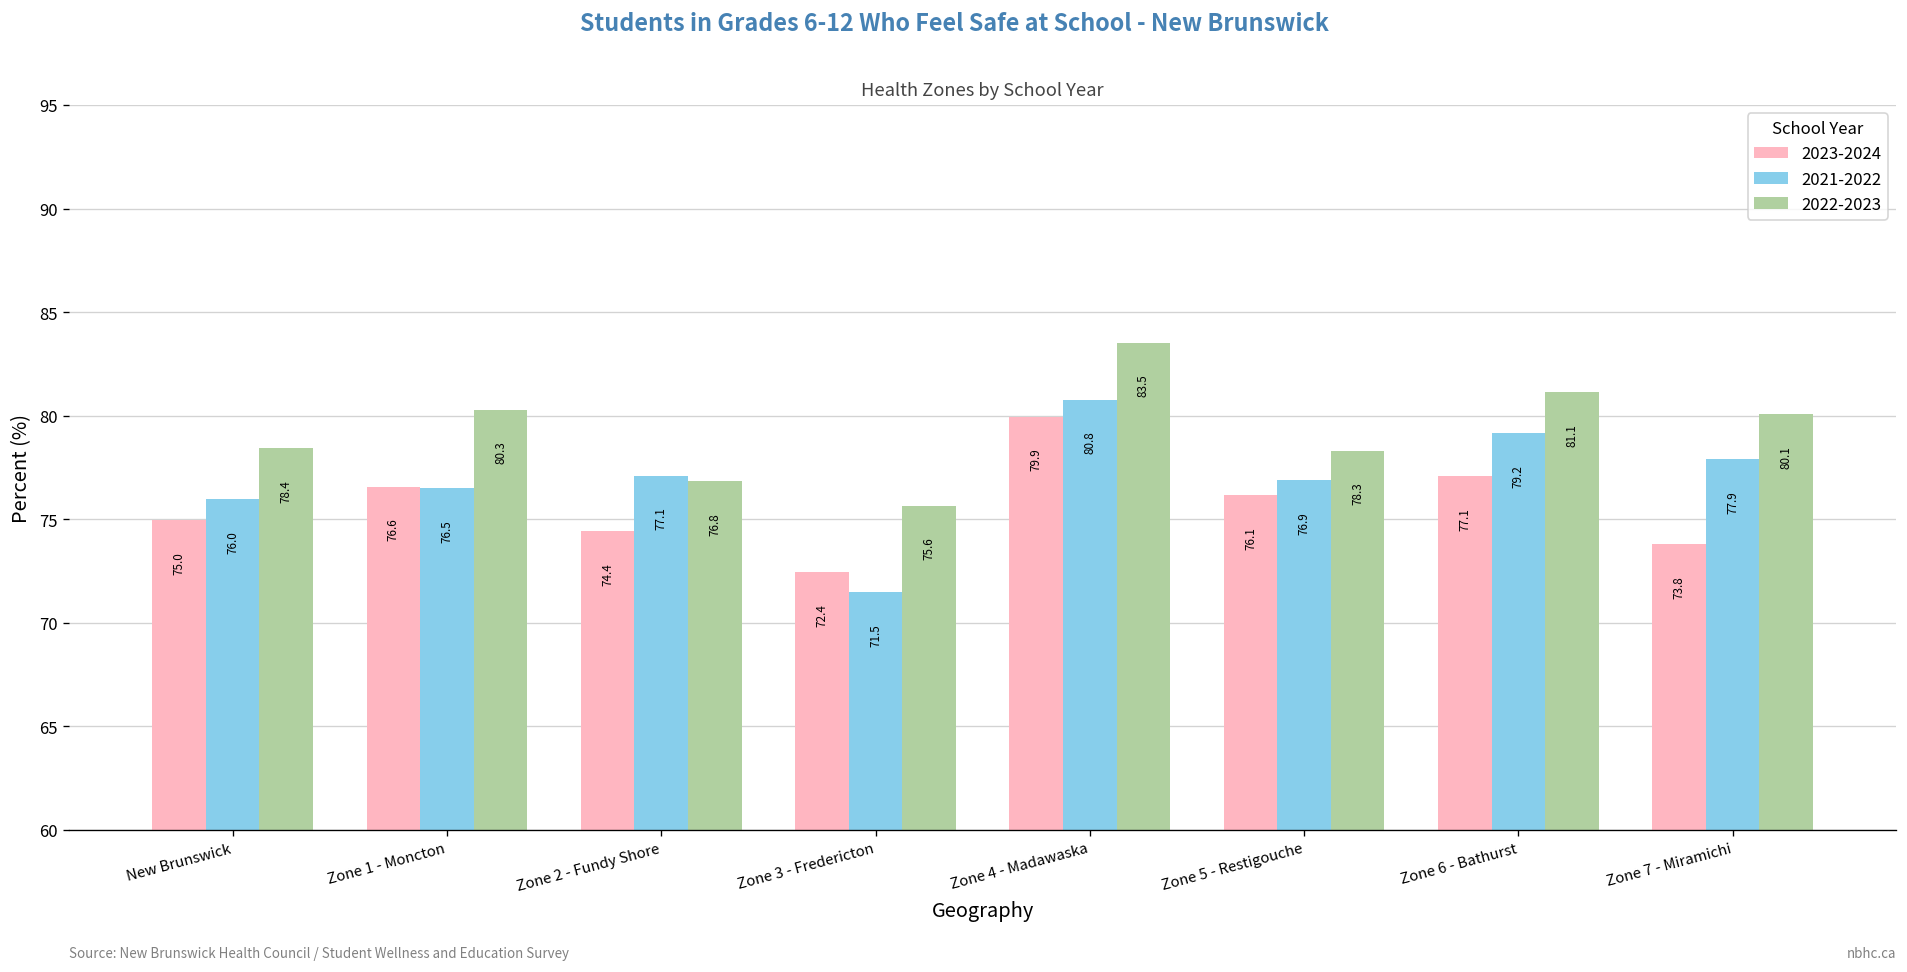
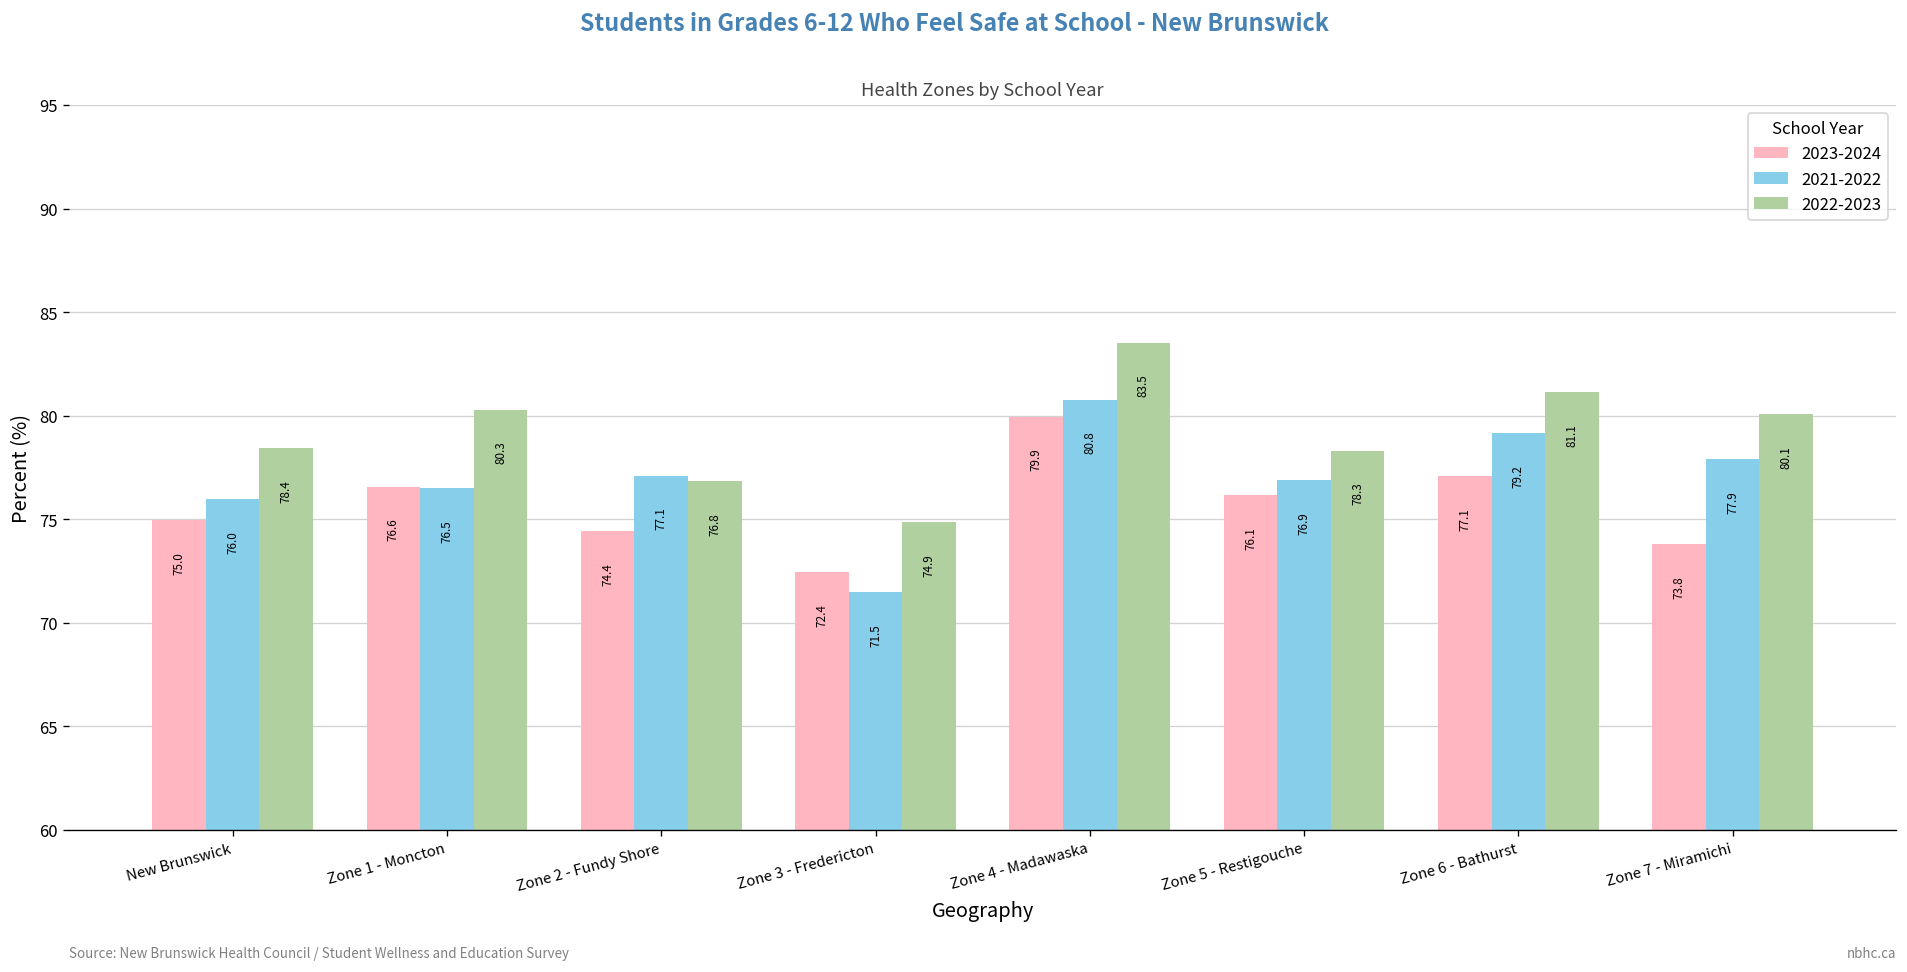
2022-2023, Zone 3 - Fredericton: 75.6 -> 74.9
